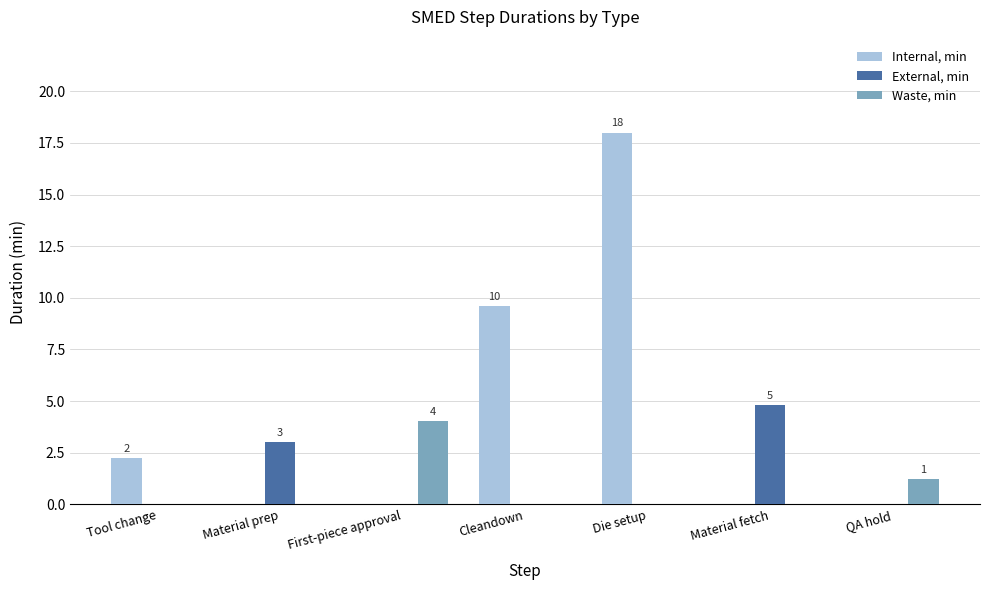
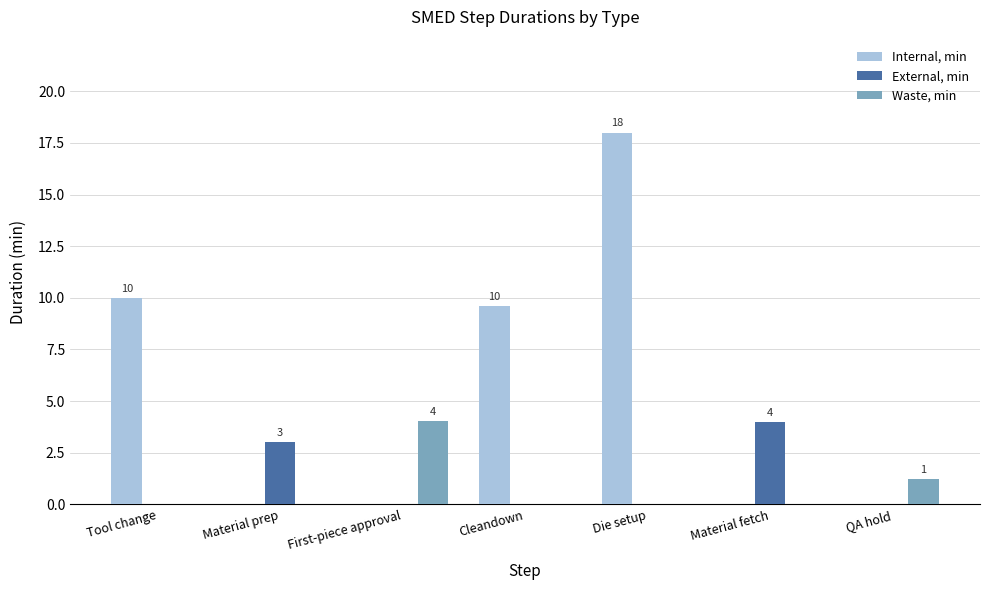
Internal, min, Tool change: 2 -> 10
External, min, Material fetch: 5 -> 4
